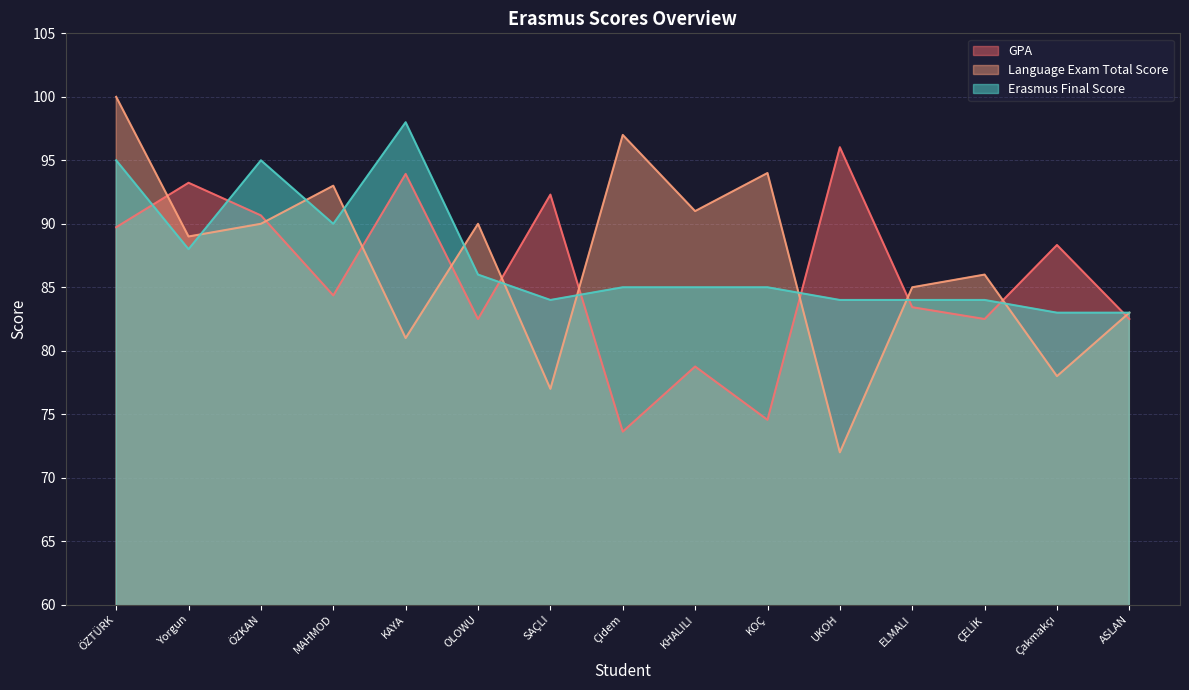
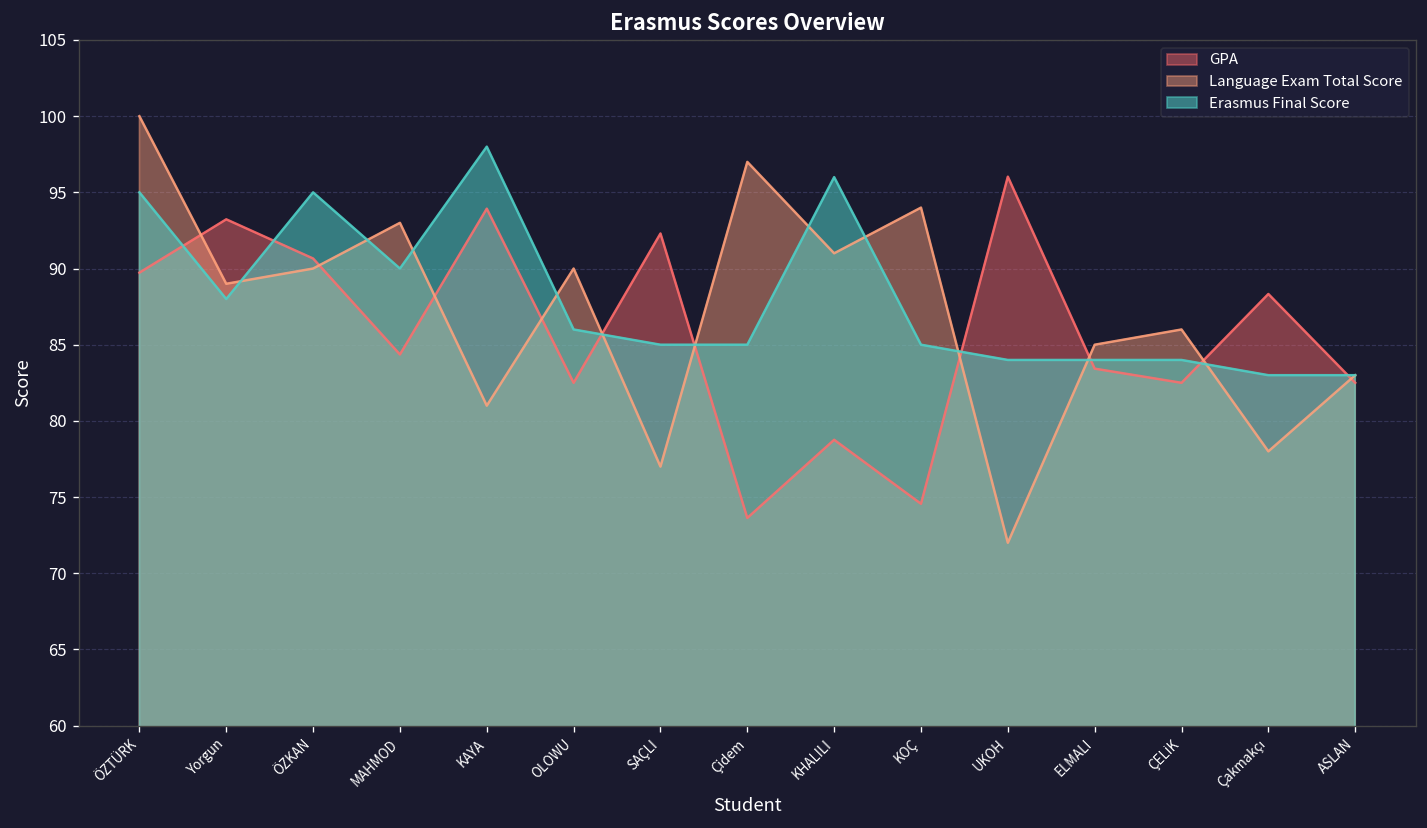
Erasmus Final Score, SAÇLI: 84 -> 85
Erasmus Final Score, KHALILI: 85 -> 96
